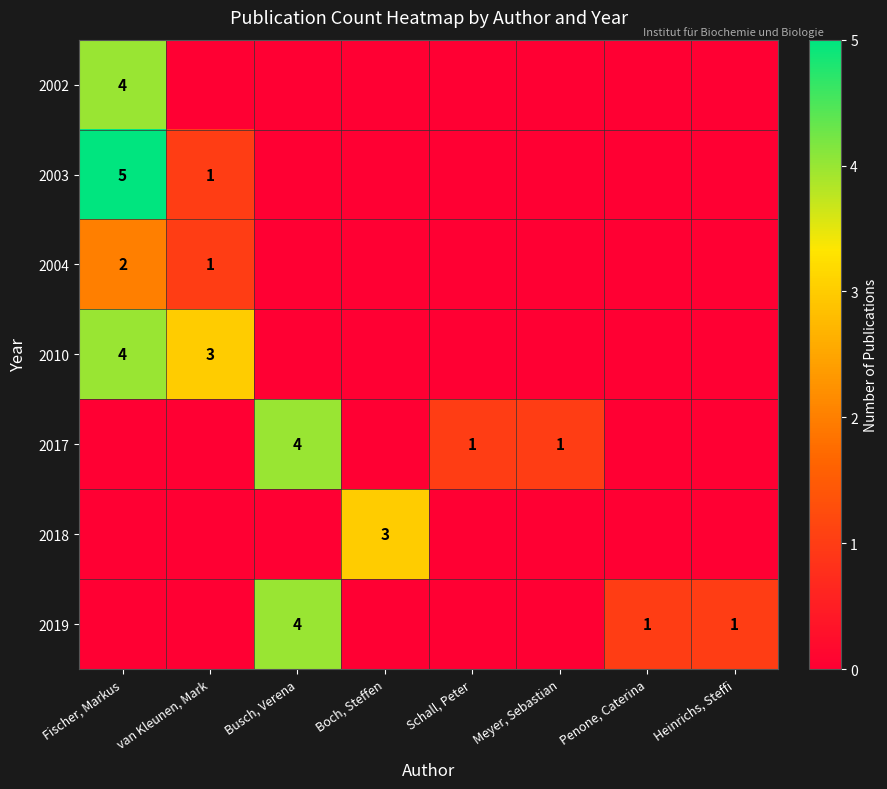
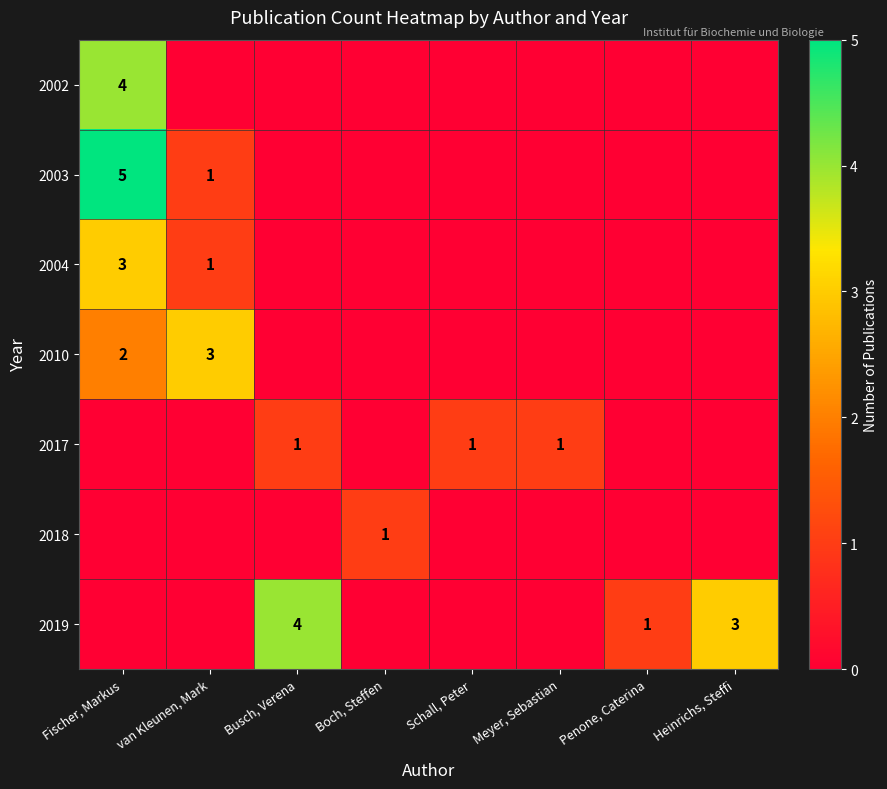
2004, Fischer, Markus: 2 -> 3
2010, Fischer, Markus: 4 -> 2
2017, Busch, Verena: 4 -> 1
2018, Boch, Steffen: 3 -> 1
2019, Heinrichs, Steffi: 1 -> 3
